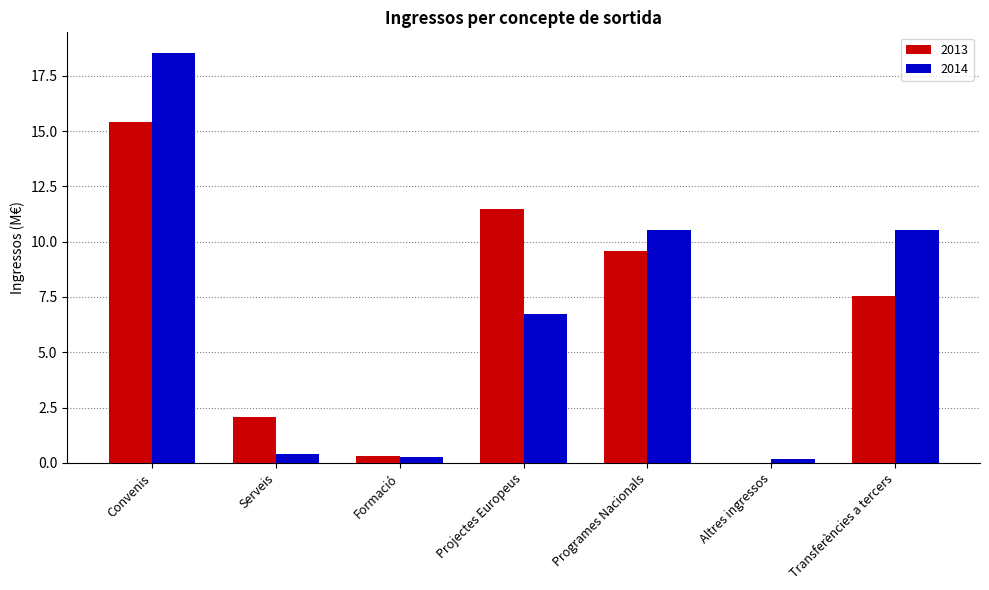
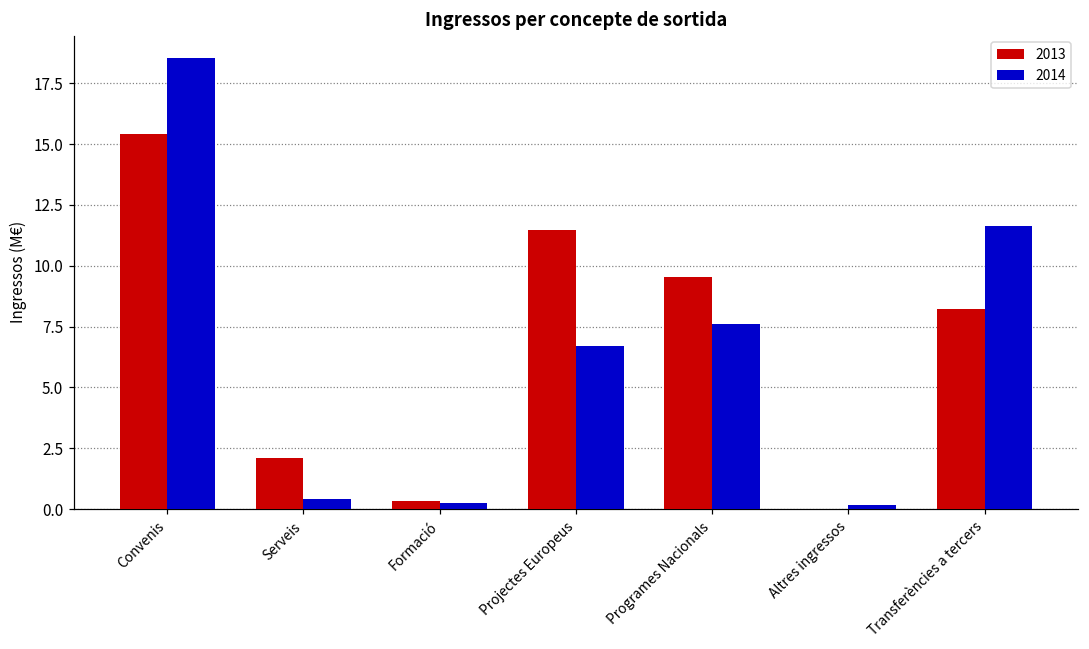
2014, Programes Nacionals: 10.5 -> 7.6
2013, Transferències a tercers: 7.5 -> 8.2
2014, Transferències a tercers: 10.5 -> 11.6
